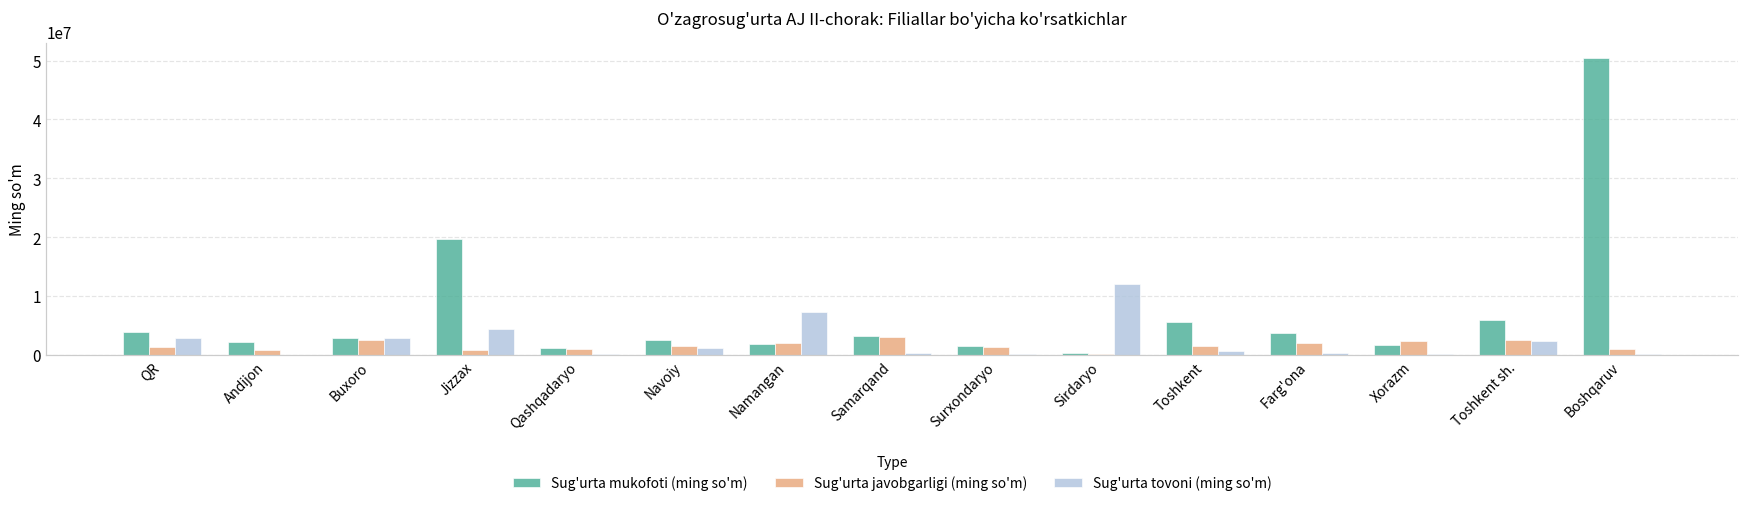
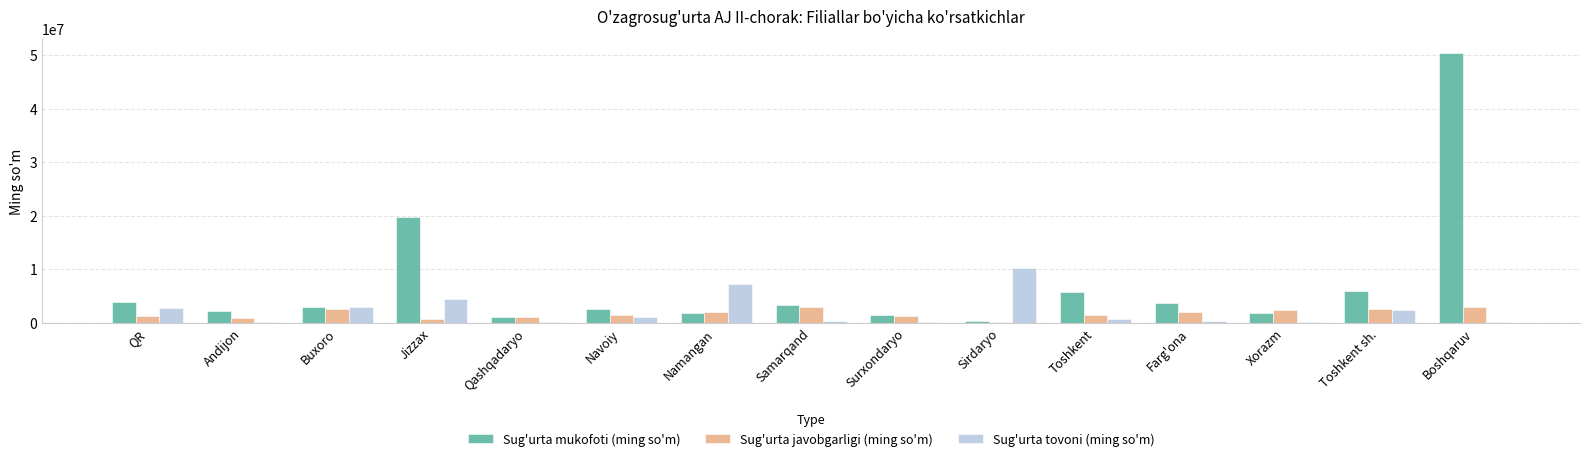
Sug'urta tovoni (ming so'm), Sirdaryo: 12000000 -> 10000000
Sug'urta javobgarligi (ming so'm), Boshqaruv: 1000000 -> 3000000
